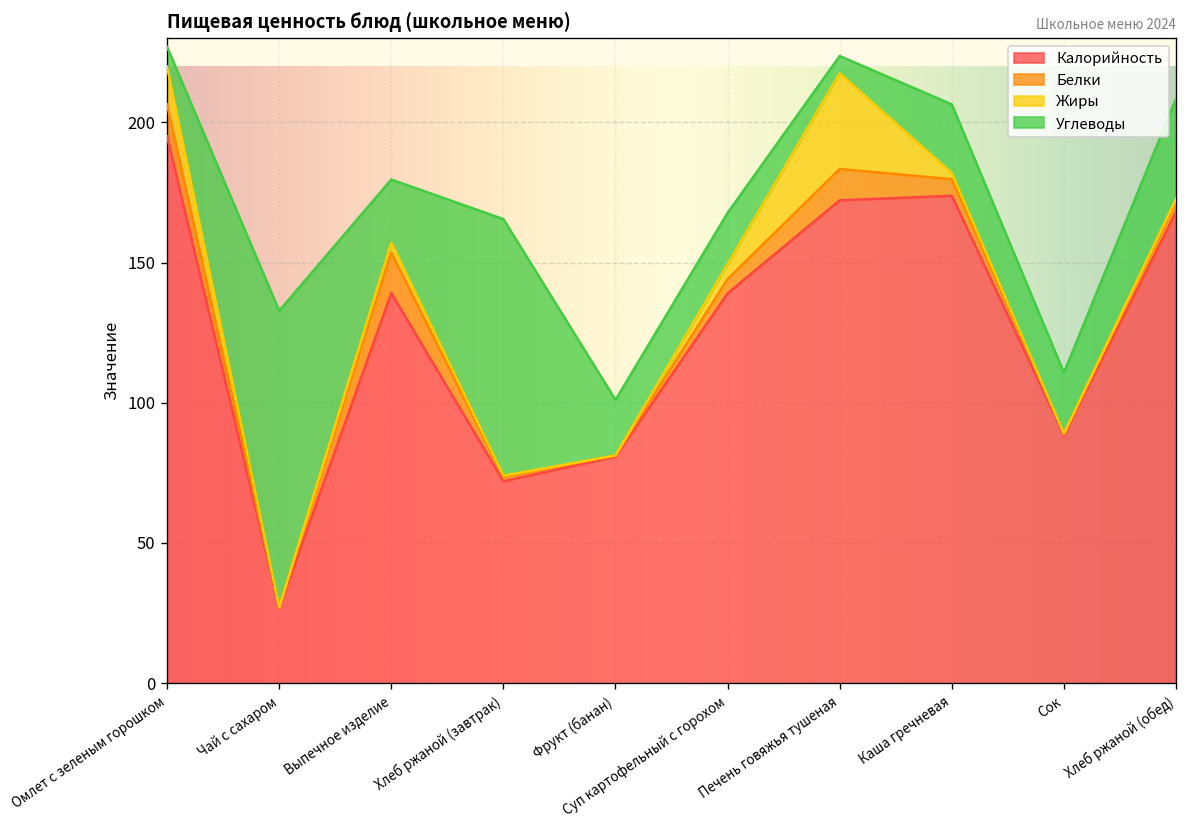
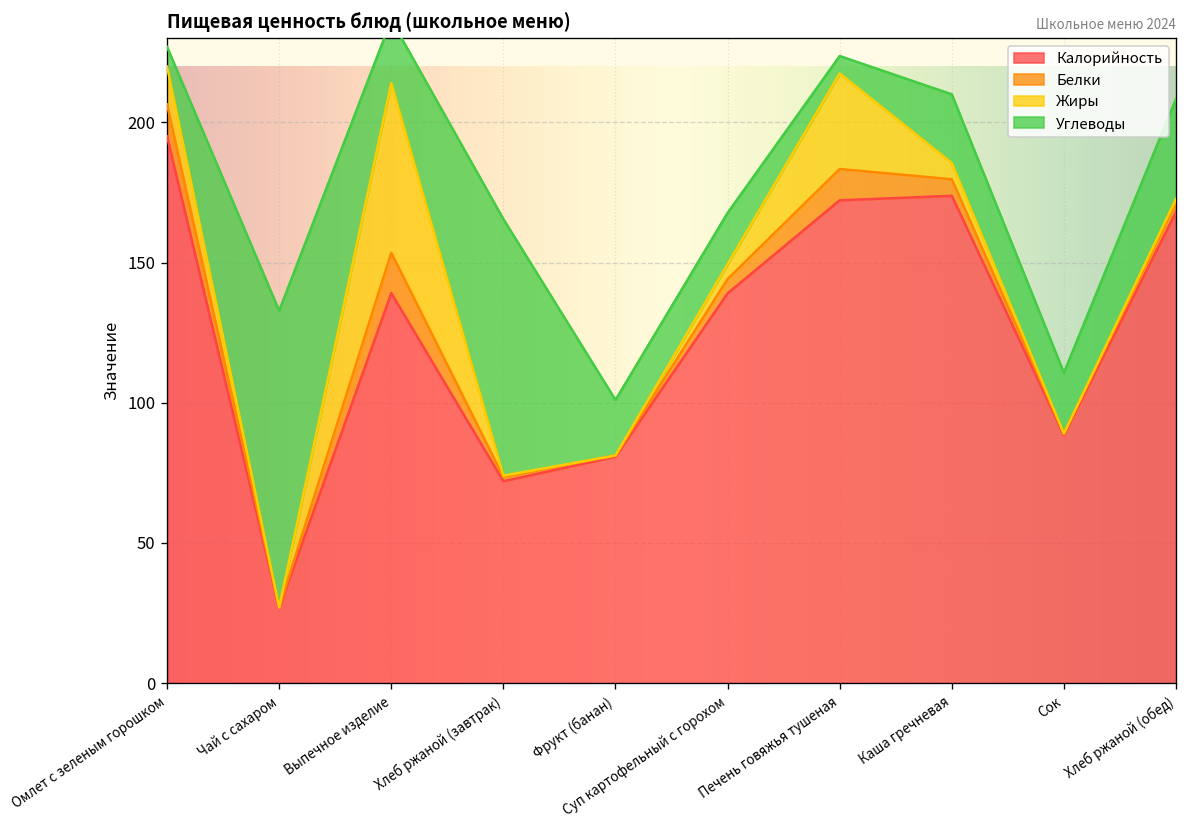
Жиры, Выпечное изделие: 4 -> 61
Жиры, Каша гречневая: 2 -> 6
